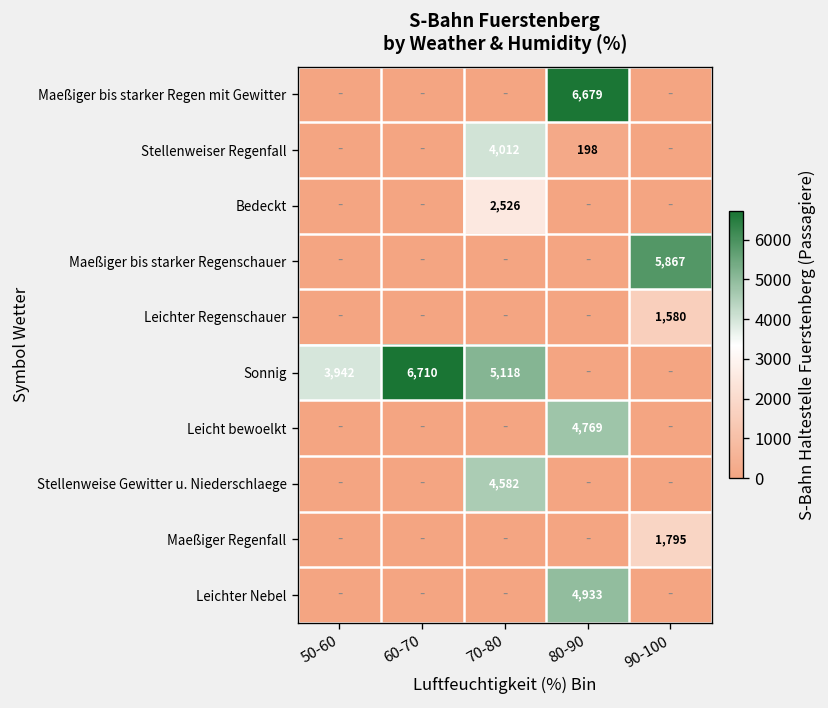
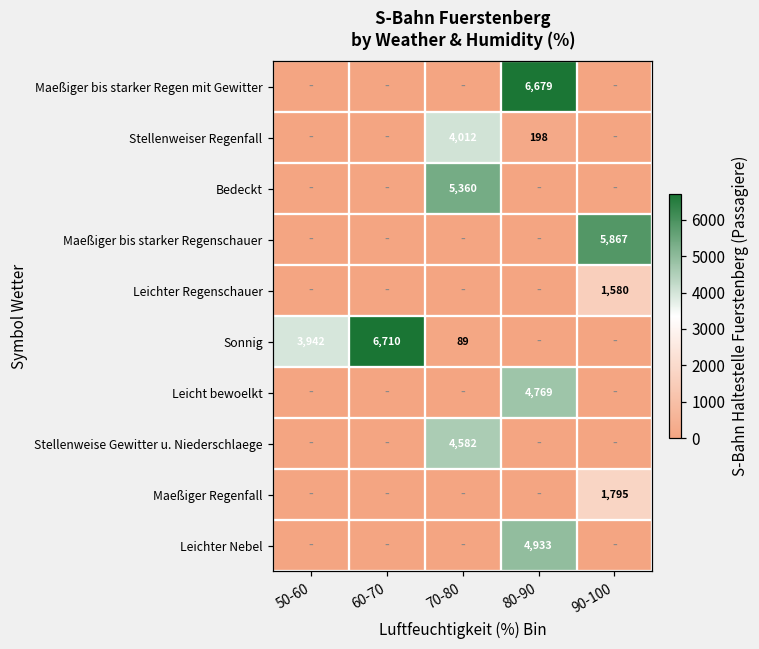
Bedeckt, 70-80: 2,526 -> 5,360
Sonnig, 70-80: 5,118 -> 89
